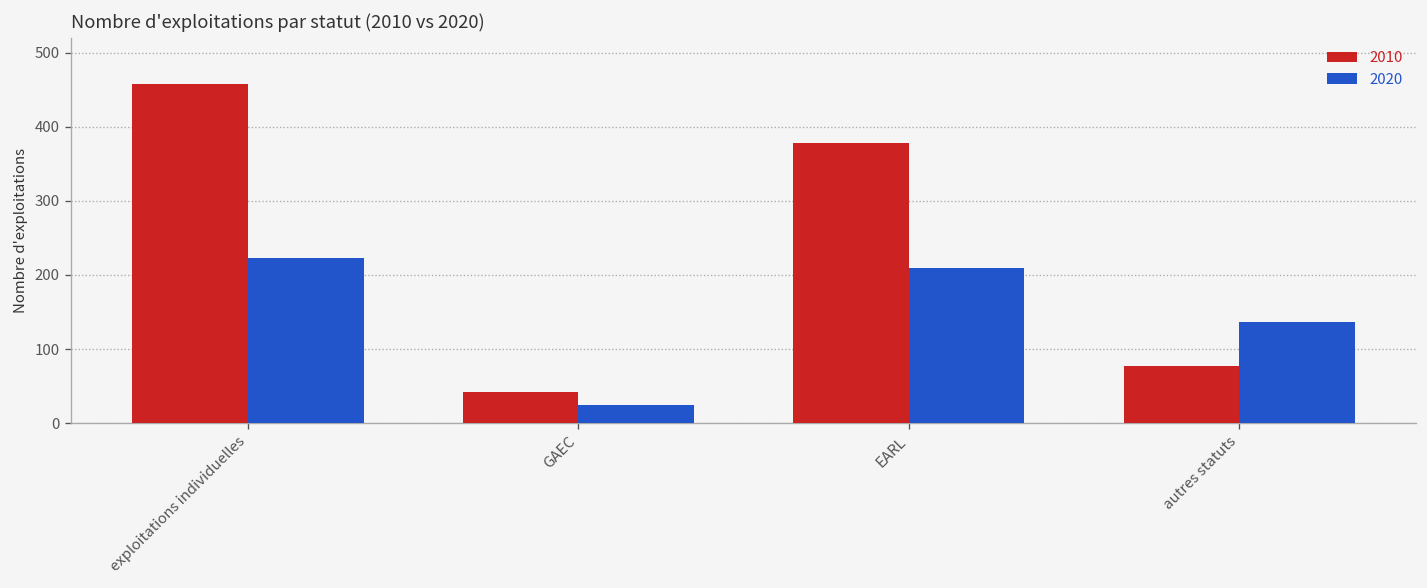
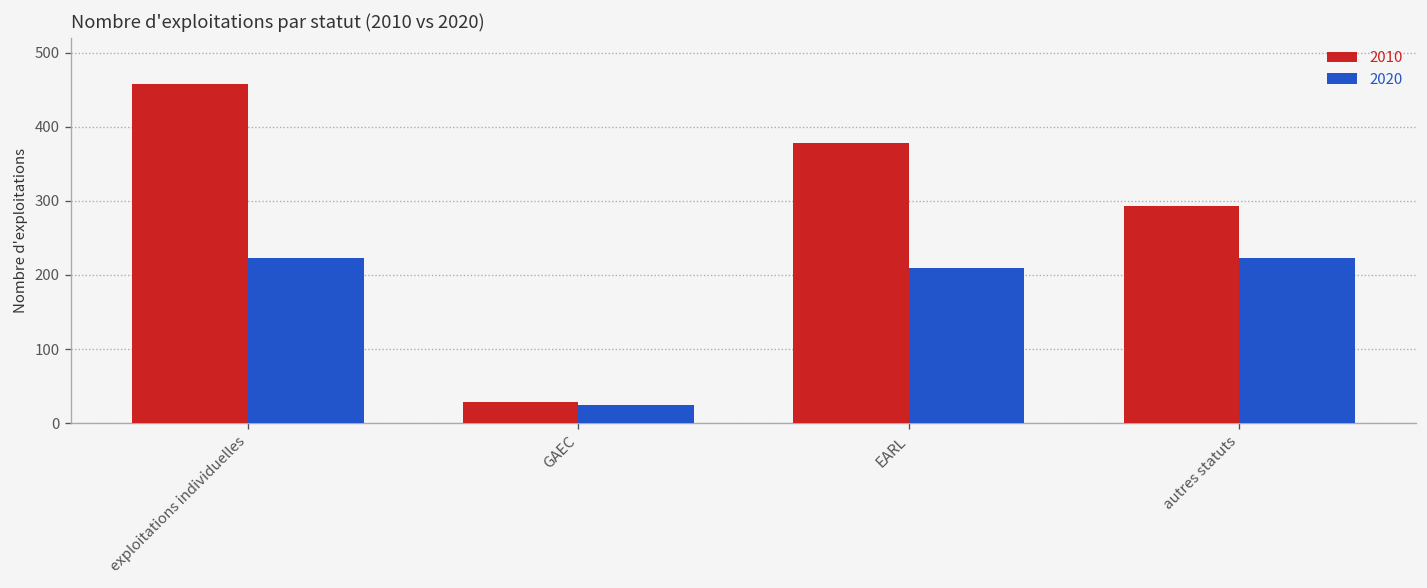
2010, GAEC: 40 -> 30
2010, autres statuts: 80 -> 290
2020, autres statuts: 140 -> 220
